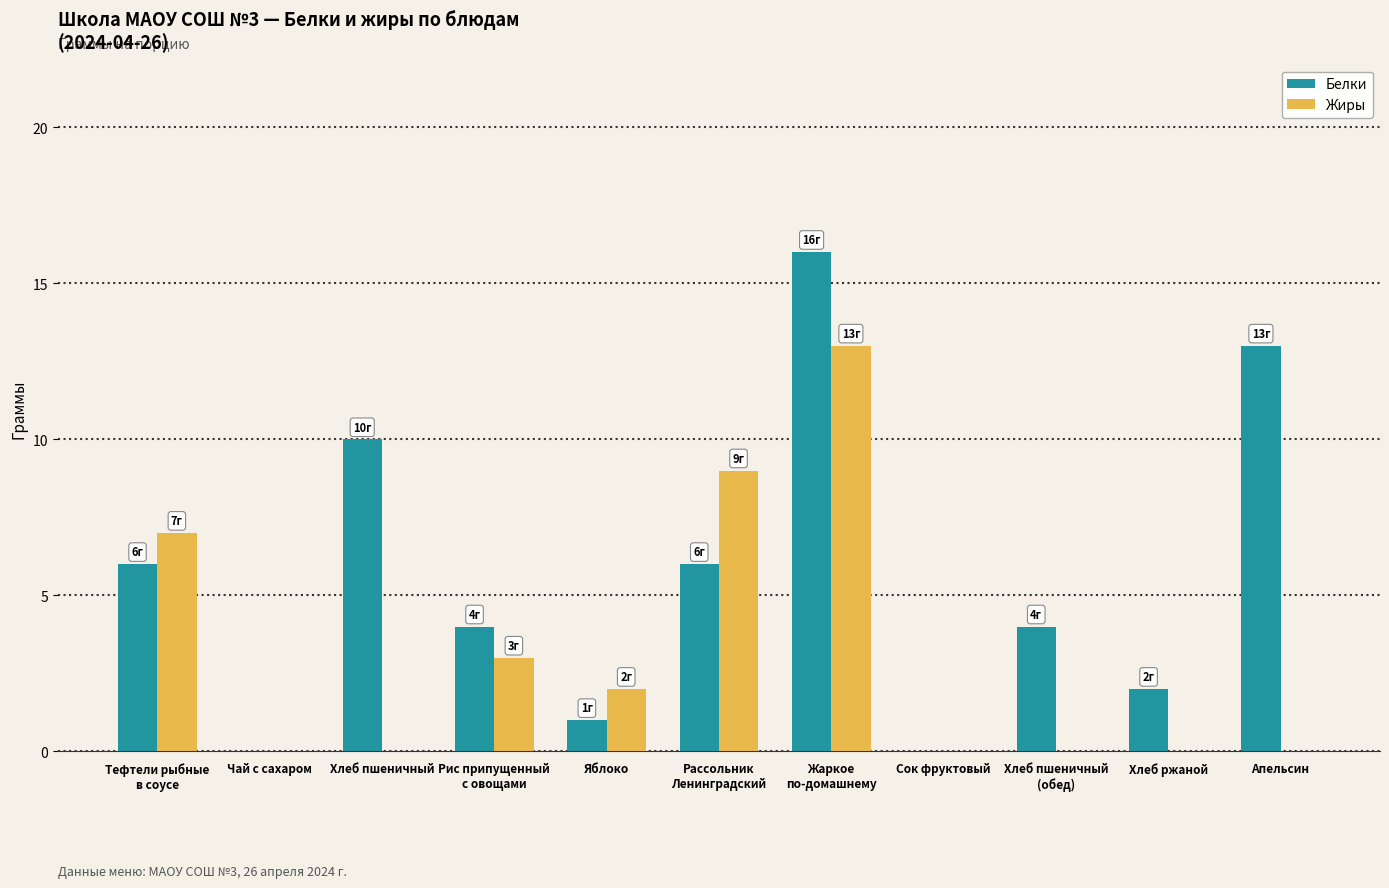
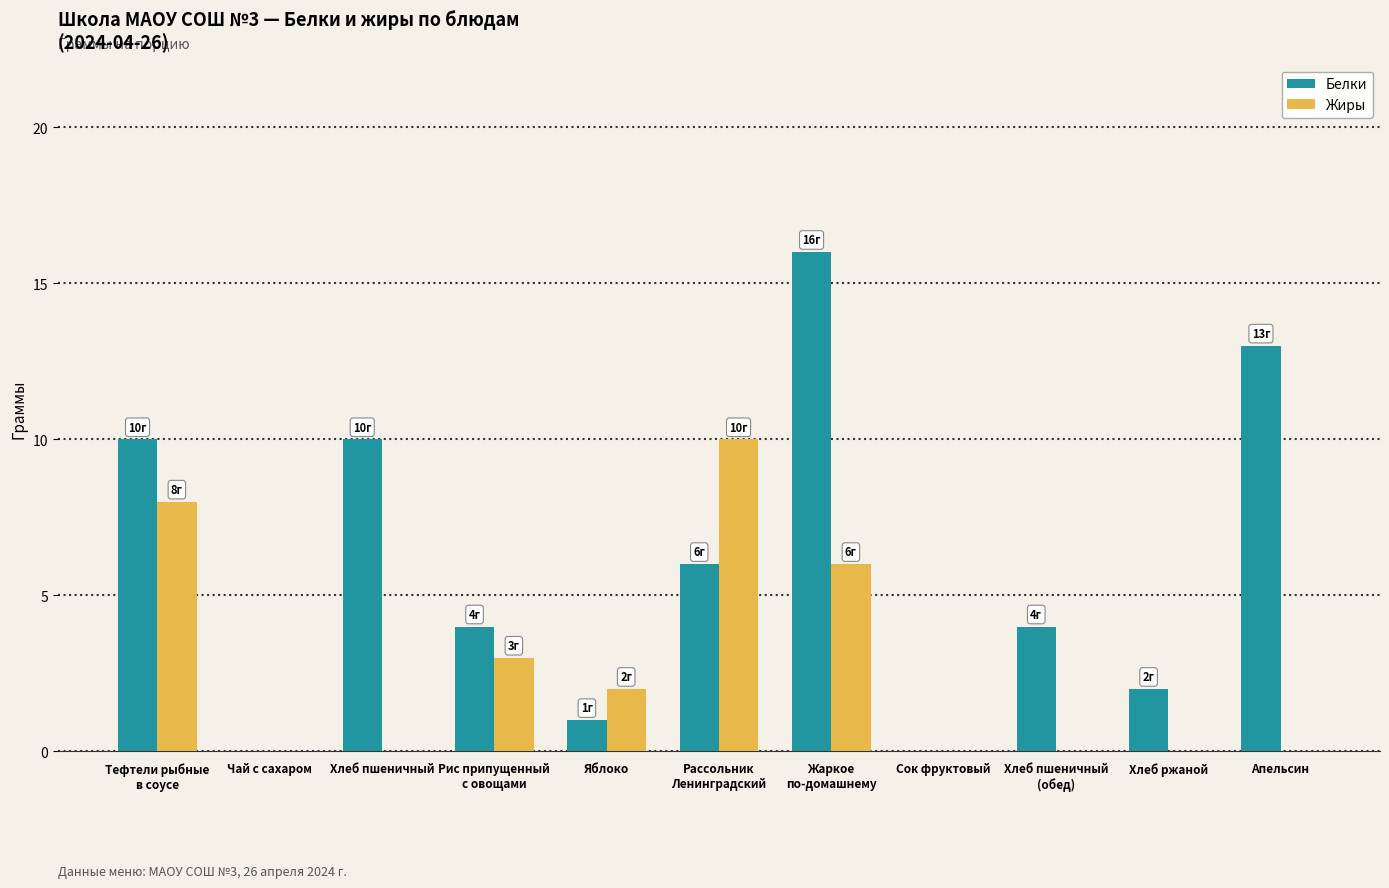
Белки, Тефтели рыбные в соусе: 6г -> 10г
Жиры, Тефтели рыбные в соусе: 7г -> 8г
Жиры, Рассольник Ленинградский: 9г -> 10г
Жиры, Жаркое по-домашнему: 13г -> 6г
